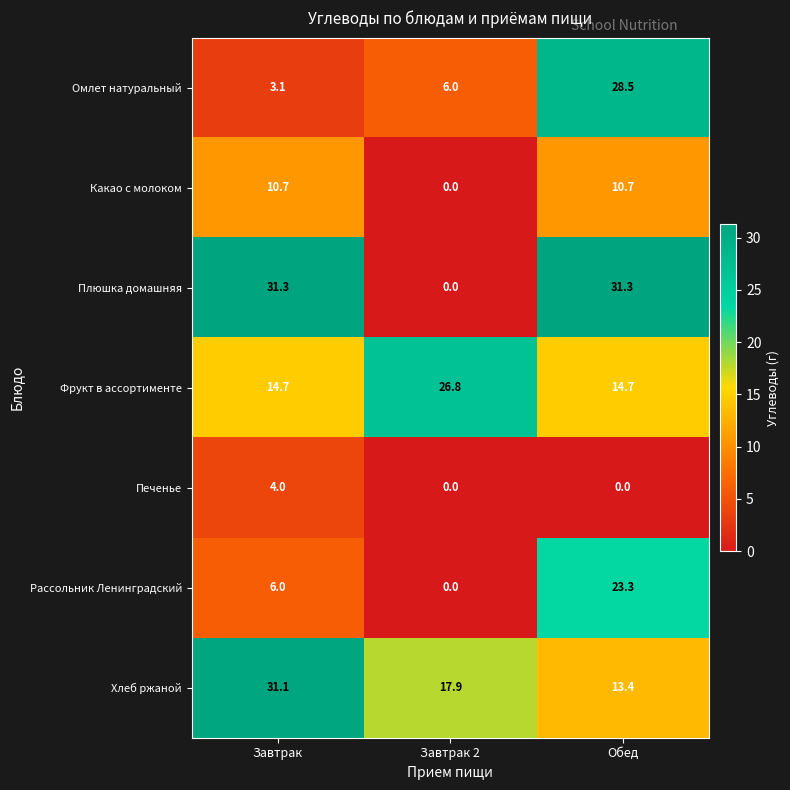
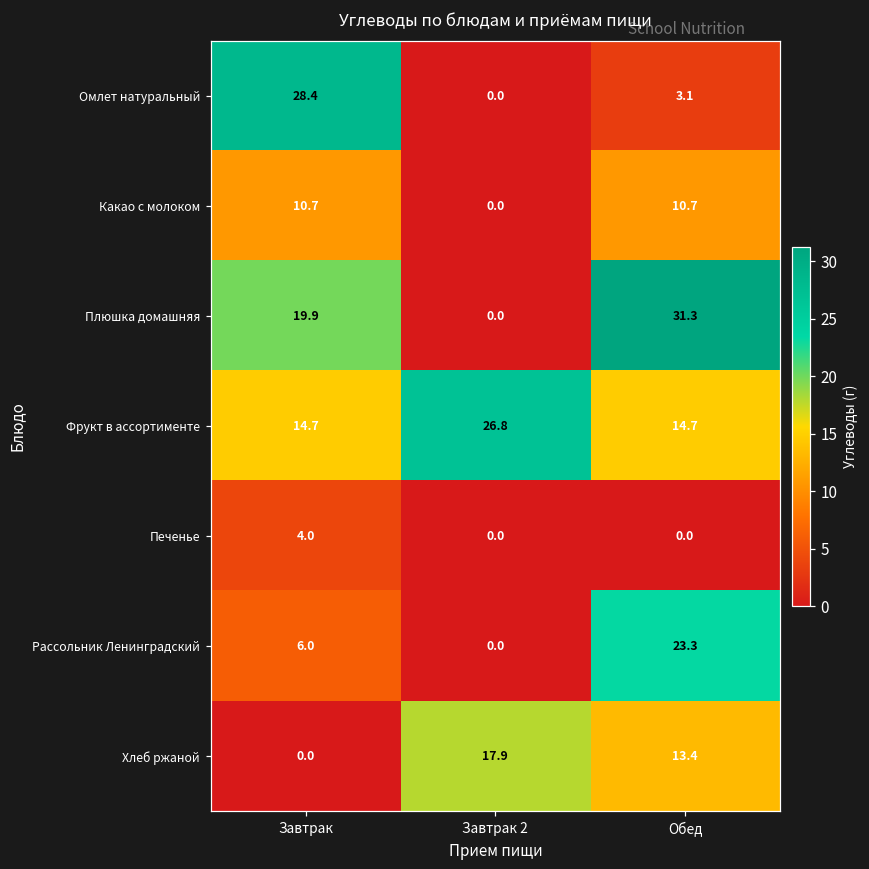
Омлет натуральный, Завтрак: 3.1 -> 28.4
Омлет натуральный, Завтрак 2: 6.0 -> 0.0
Омлет натуральный, Обед: 28.5 -> 3.1
Плюшка домашняя, Завтрак: 31.3 -> 19.9
Хлеб ржаной, Завтрак: 31.1 -> 0.0
